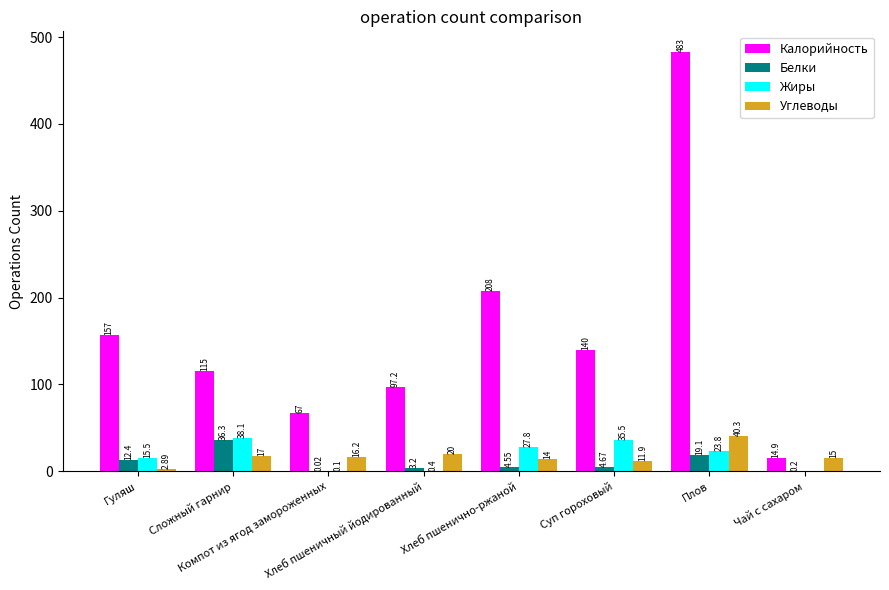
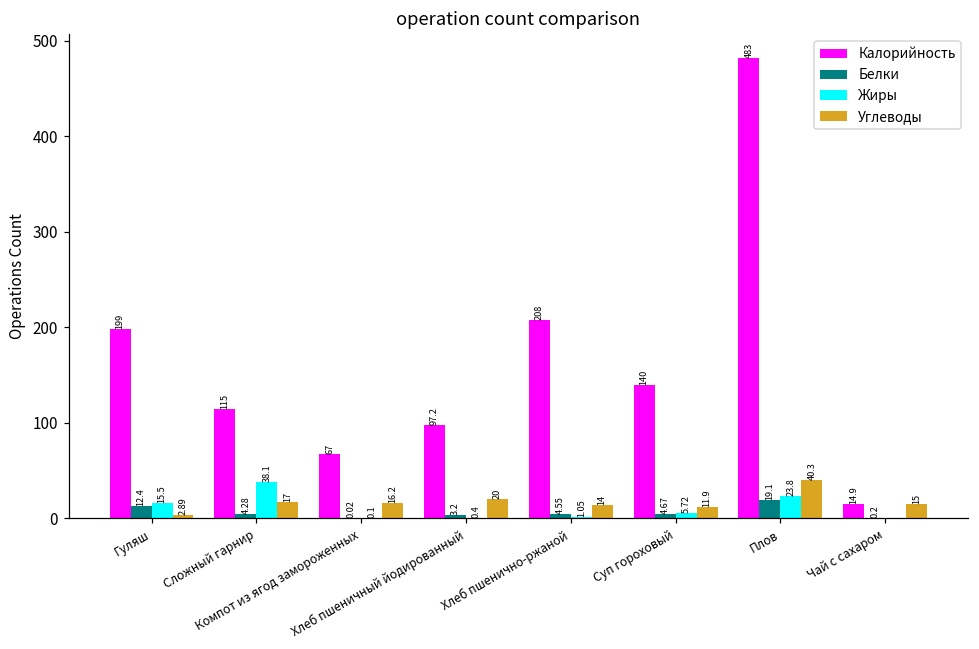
Калорийность, Гуляш: 157 -> 199
Белки, Сложный гарнир: 36.3 -> 4.28
Жиры, Хлеб пшенично-ржаной: 27.8 -> 1.05
Жиры, Суп гороховый: 35.5 -> 5.72
